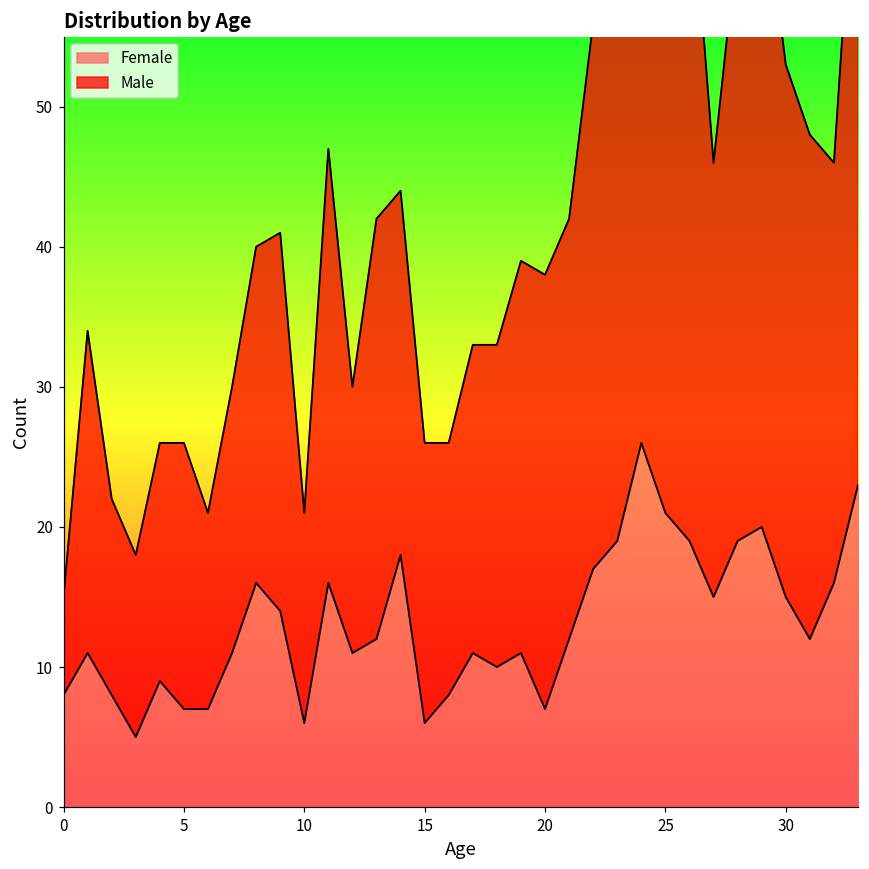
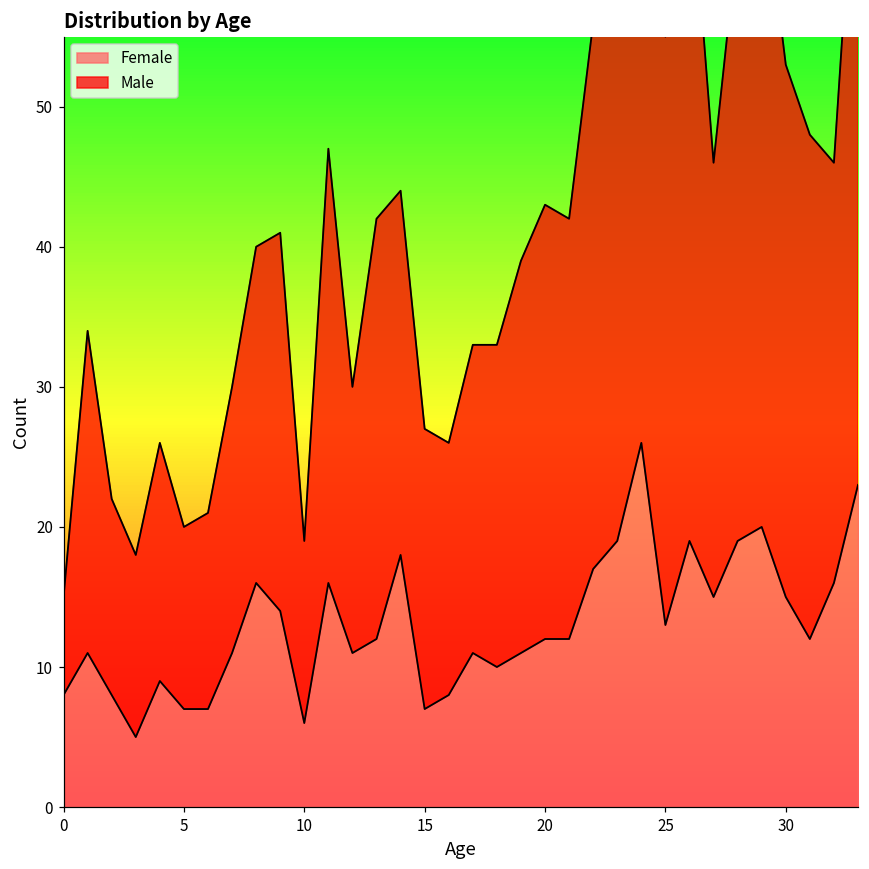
Male, 5: 19 -> 13
Male, 10: 15 -> 13
Female, 15: 6 -> 7
Female, 20: 7 -> 12
Female, 25: 21 -> 13
